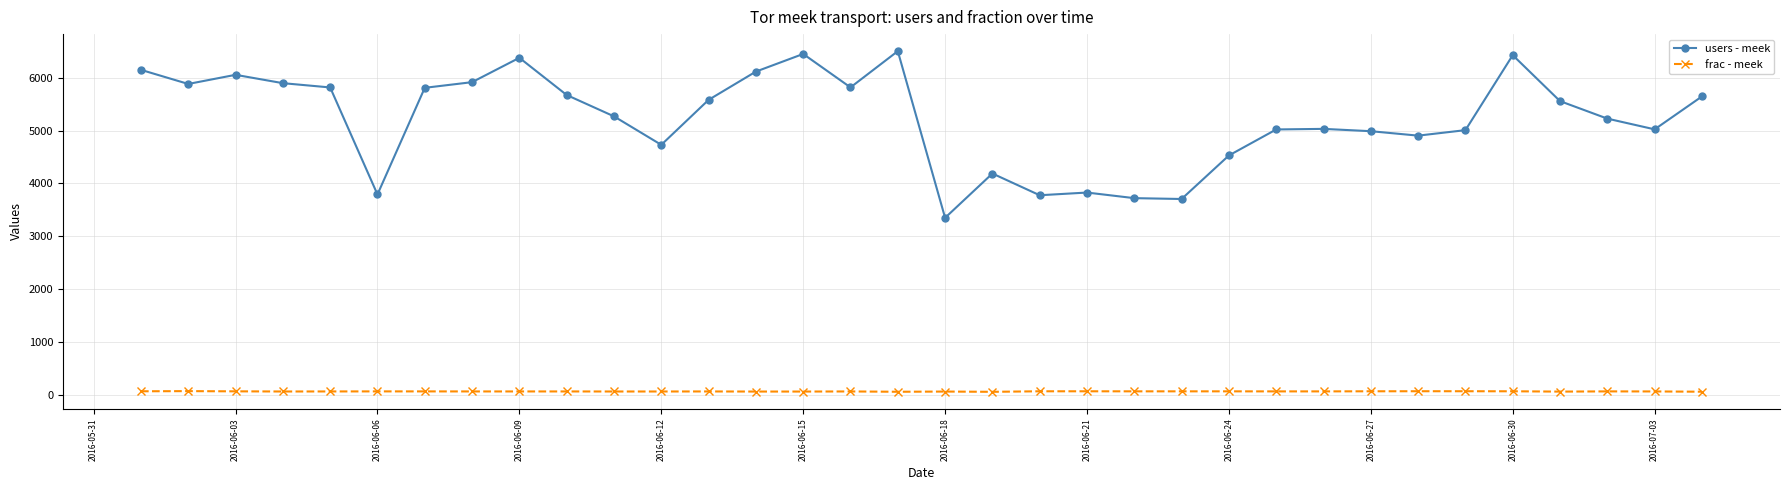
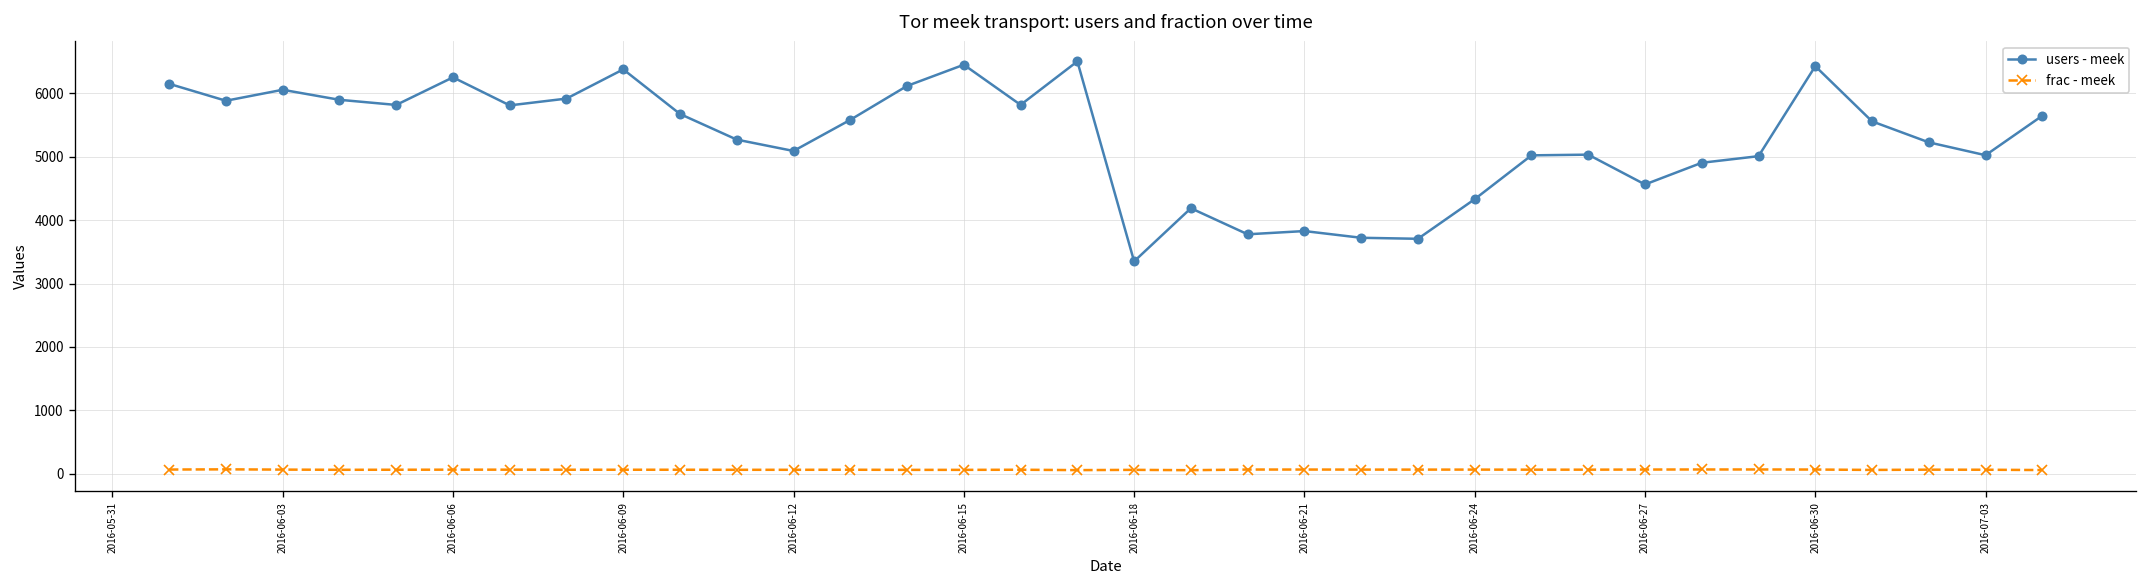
users - meek, 2016-06-06: 3800 -> 6300
users - meek, 2016-06-12: 4700 -> 5100
users - meek, 2016-06-24: 4500 -> 4300
users - meek, 2016-06-27: 5000 -> 4600
